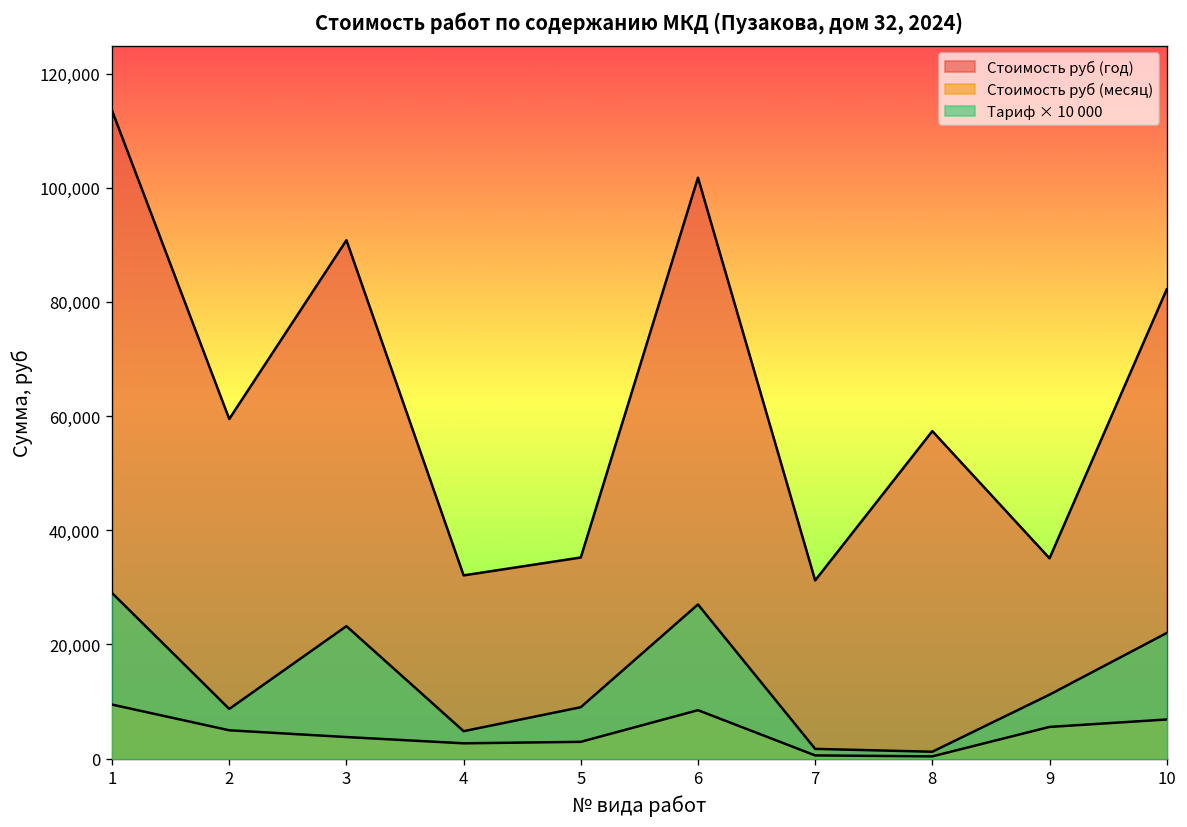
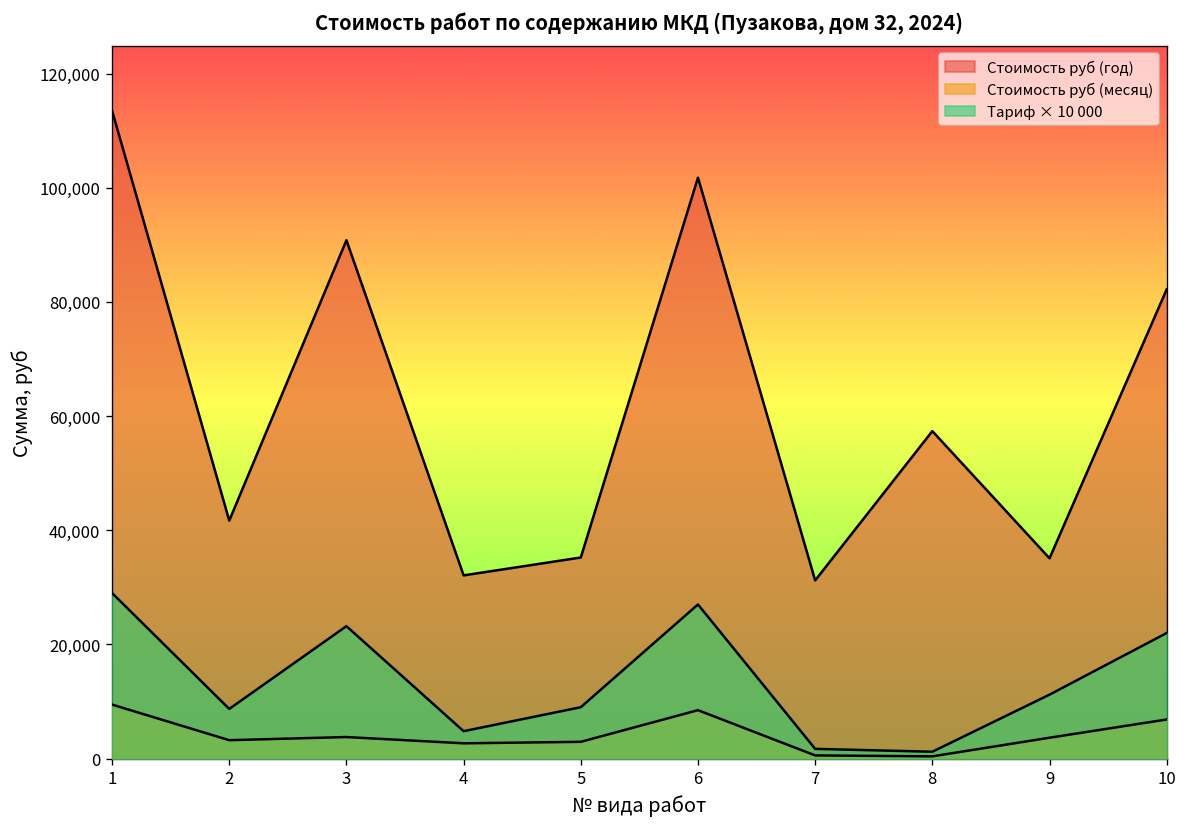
Стоимость руб (год), 2: 59,000 -> 42,000
Стоимость руб (месяц), 2: 5,000 -> 3,000
Стоимость руб (месяц), 9: 6,000 -> 4,000
